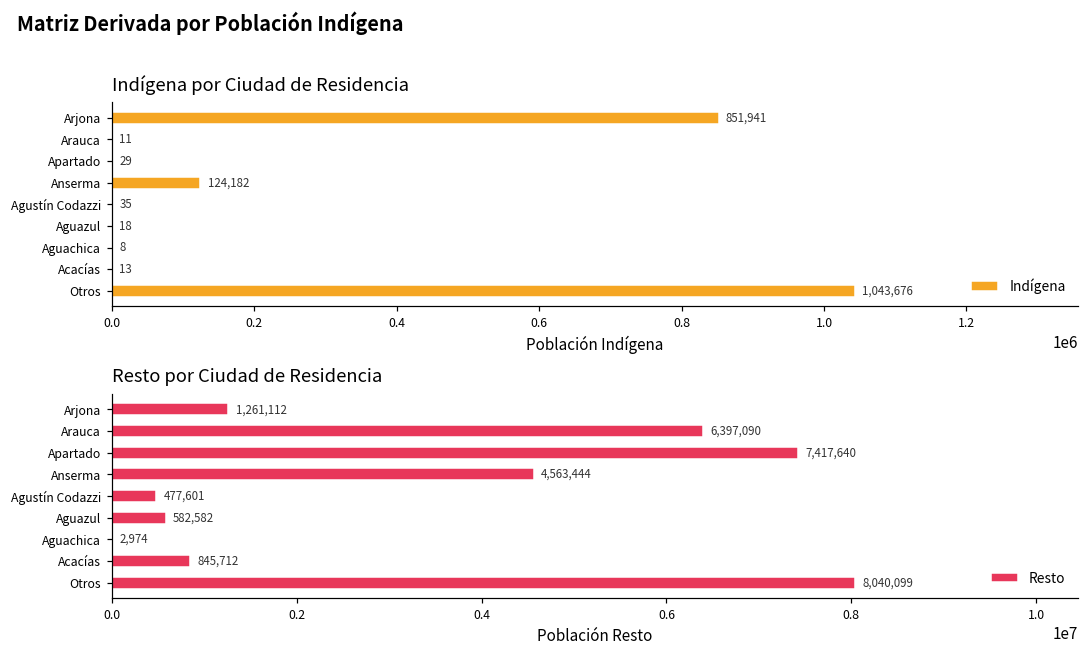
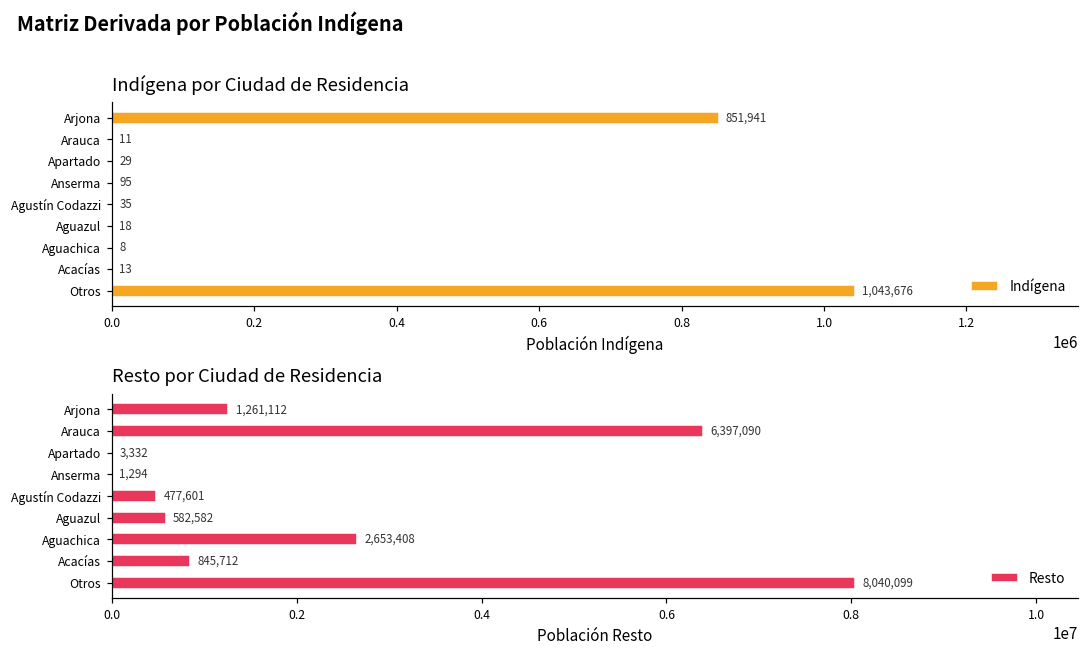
Indígena por Ciudad de Residencia, Anserma: 124,182 -> 95
Resto por Ciudad de Residencia, Apartado: 7,417,640 -> 3,332
Resto por Ciudad de Residencia, Anserma: 4,563,444 -> 1,294
Resto por Ciudad de Residencia, Aguachica: 2,974 -> 2,653,408
